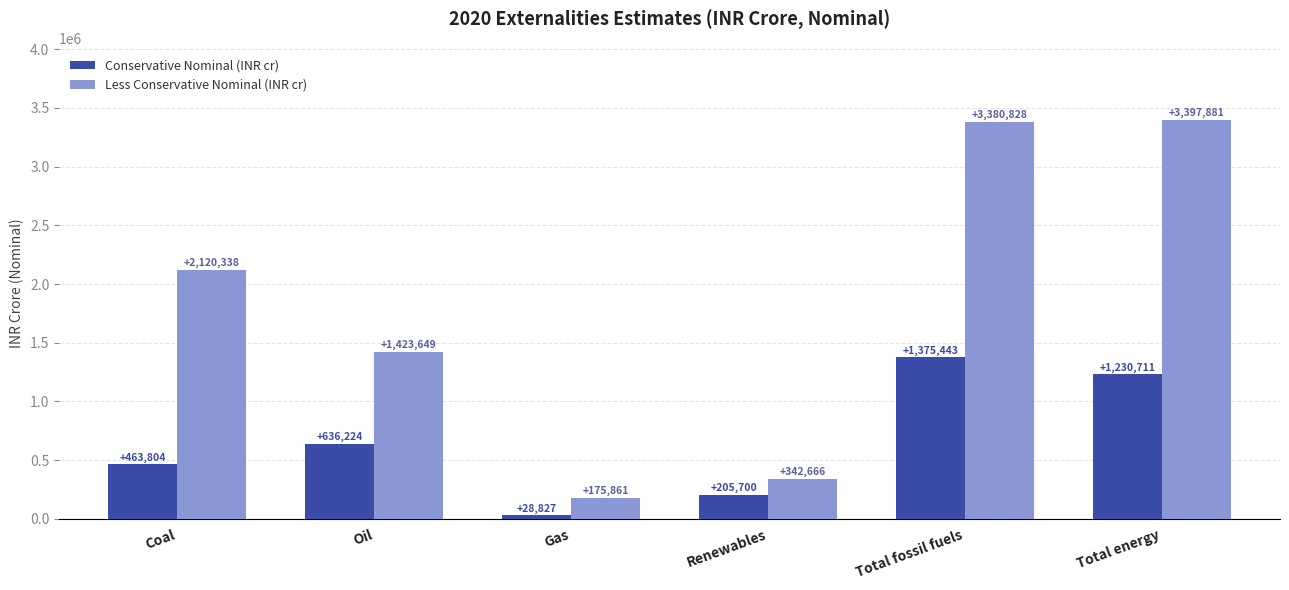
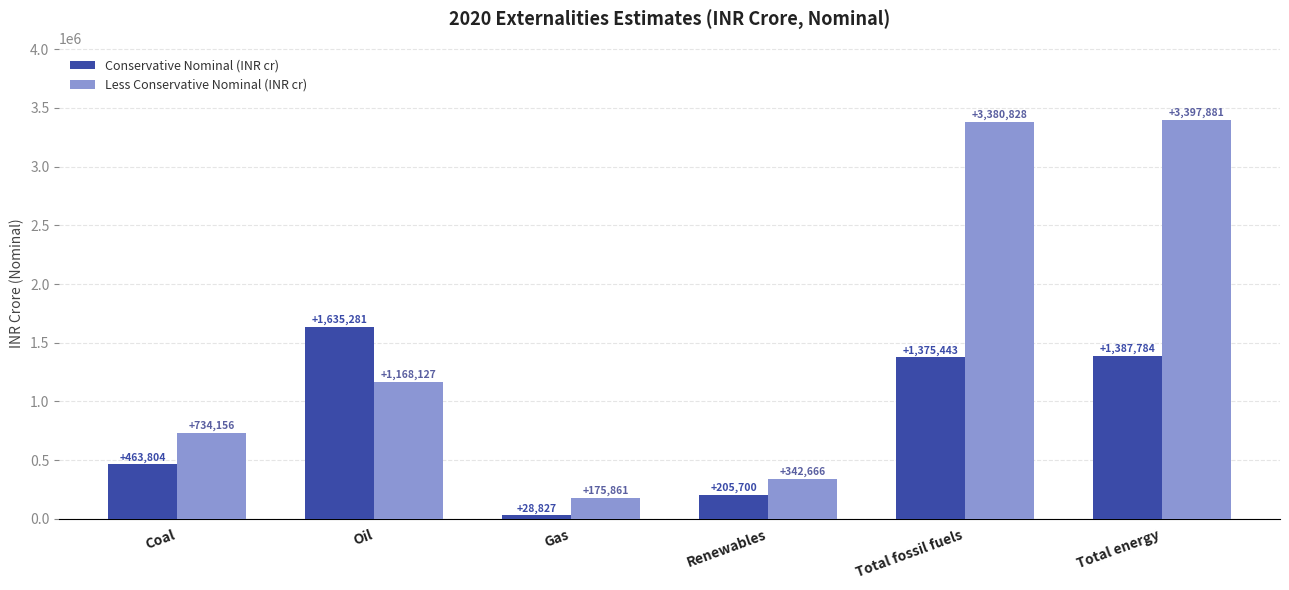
Less Conservative Nominal (INR cr), Coal: +2,120,338 -> +734,156
Conservative Nominal (INR cr), Oil: +636,224 -> +1,635,281
Less Conservative Nominal (INR cr), Oil: +1,423,649 -> +1,168,127
Conservative Nominal (INR cr), Total energy: +1,230,711 -> +1,387,784
